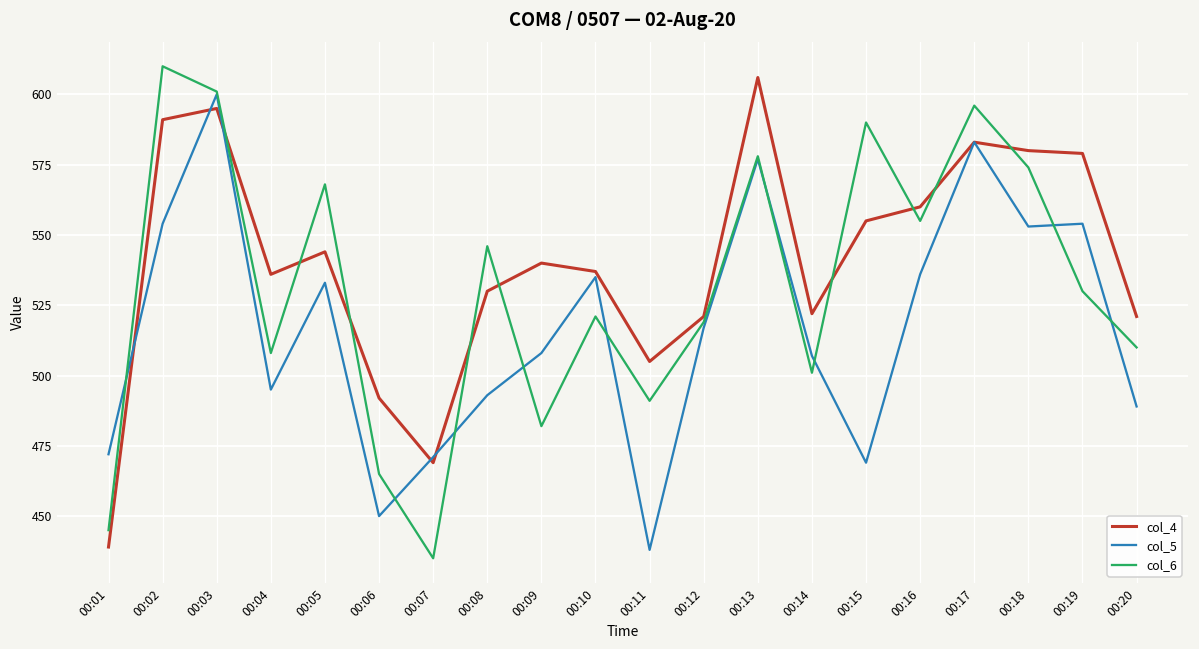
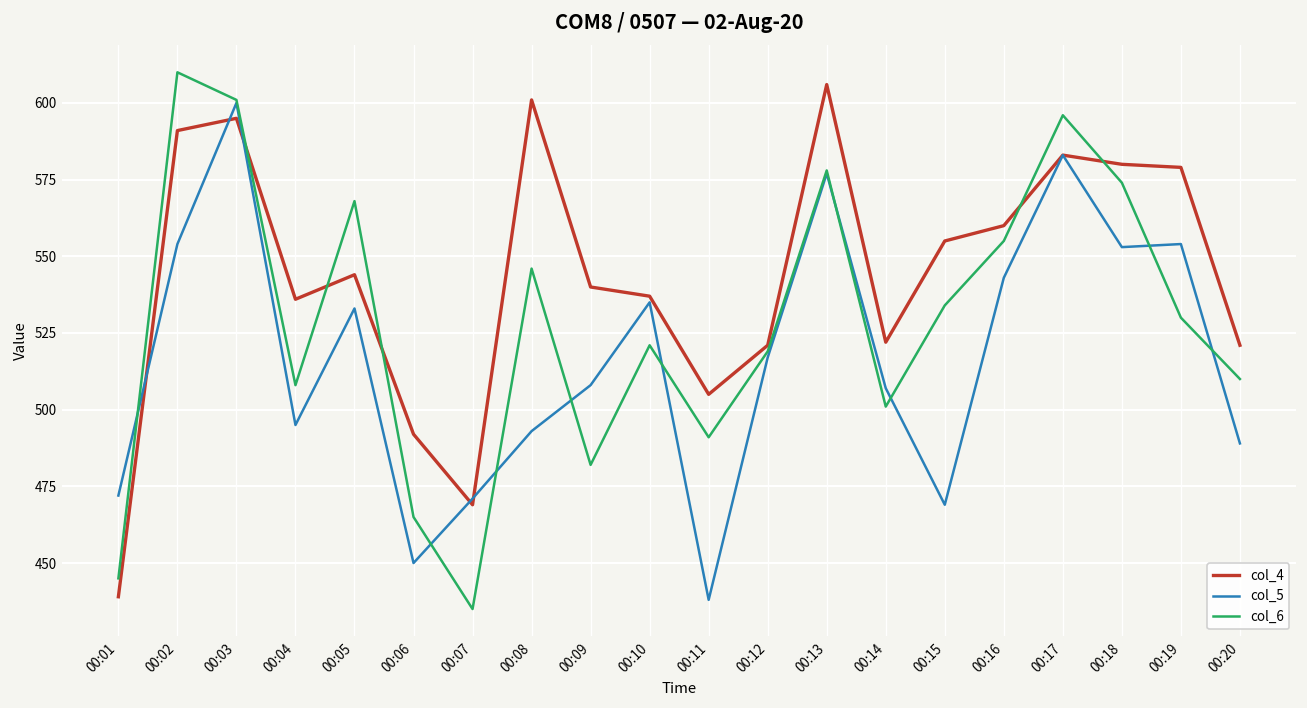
col_4, 00:08: 530 -> 601
col_6, 00:15: 590 -> 534
col_5, 00:16: 536 -> 543
